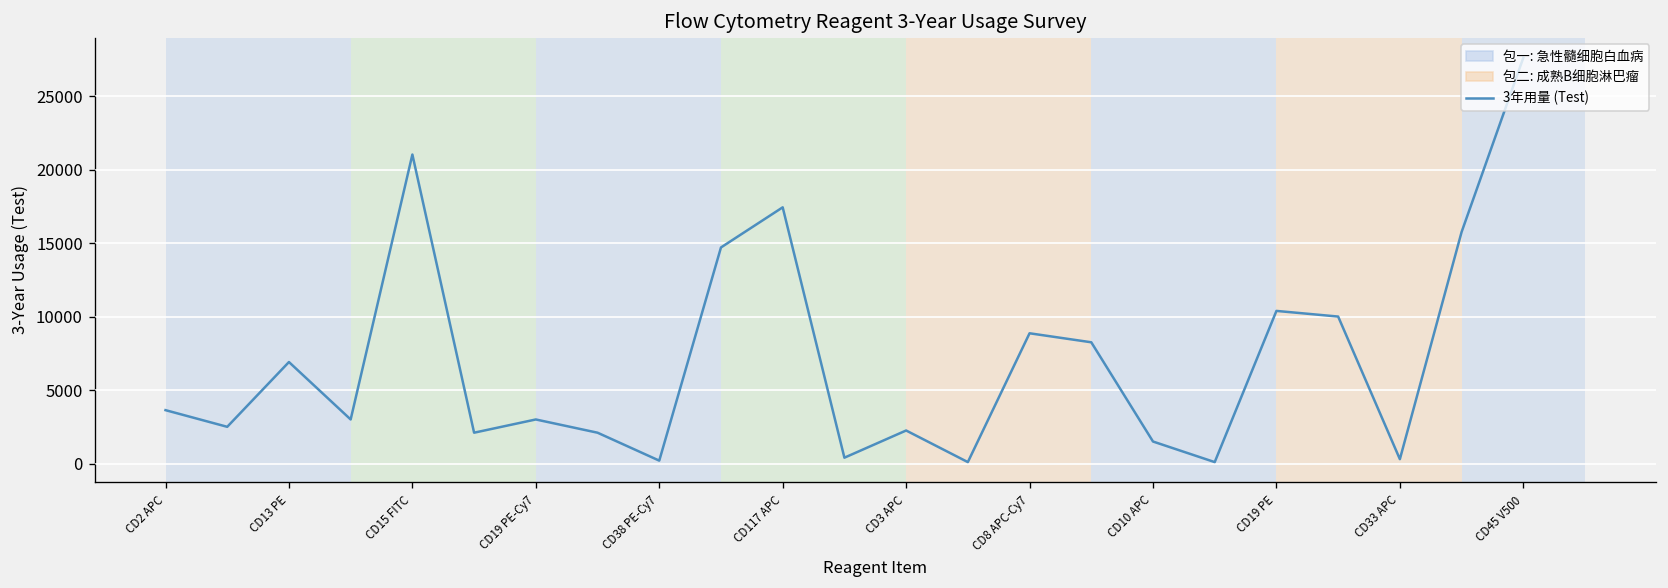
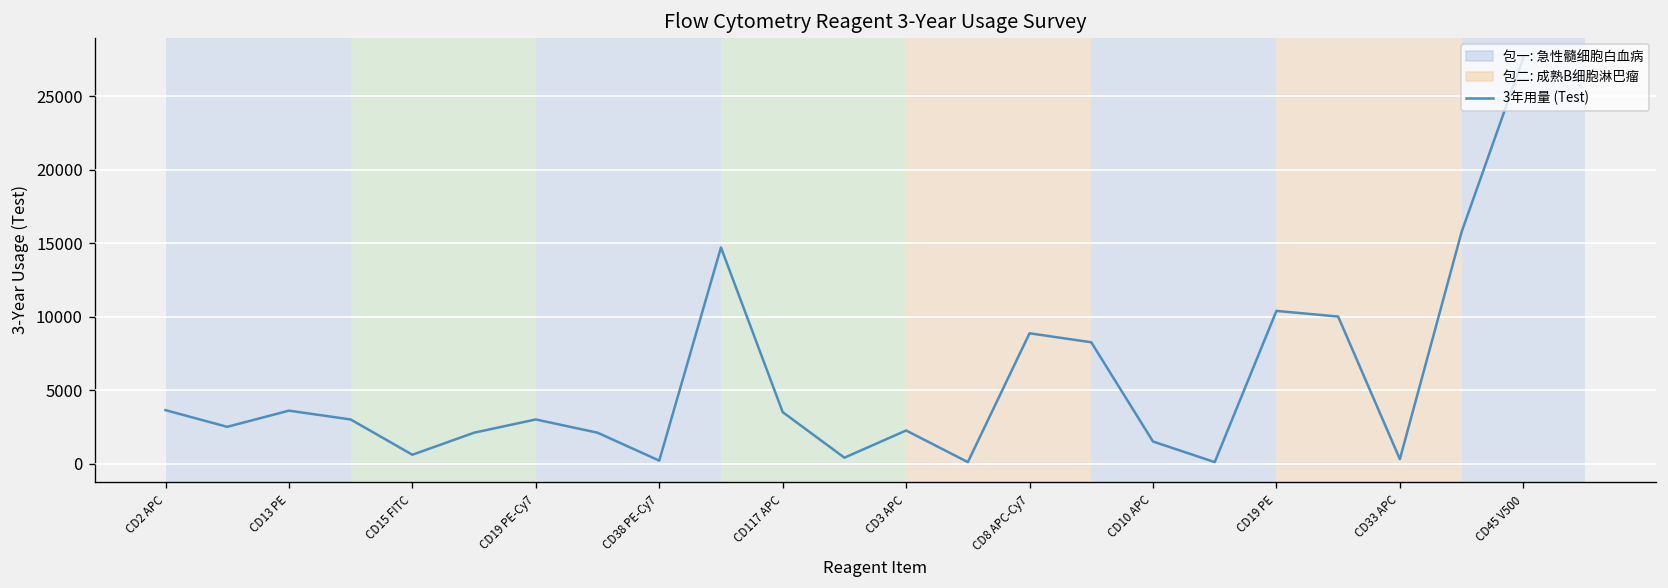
CD13 PE: 6900 -> 3600
CD15 FITC: 21000 -> 600
CD117 APC: 17400 -> 3500
